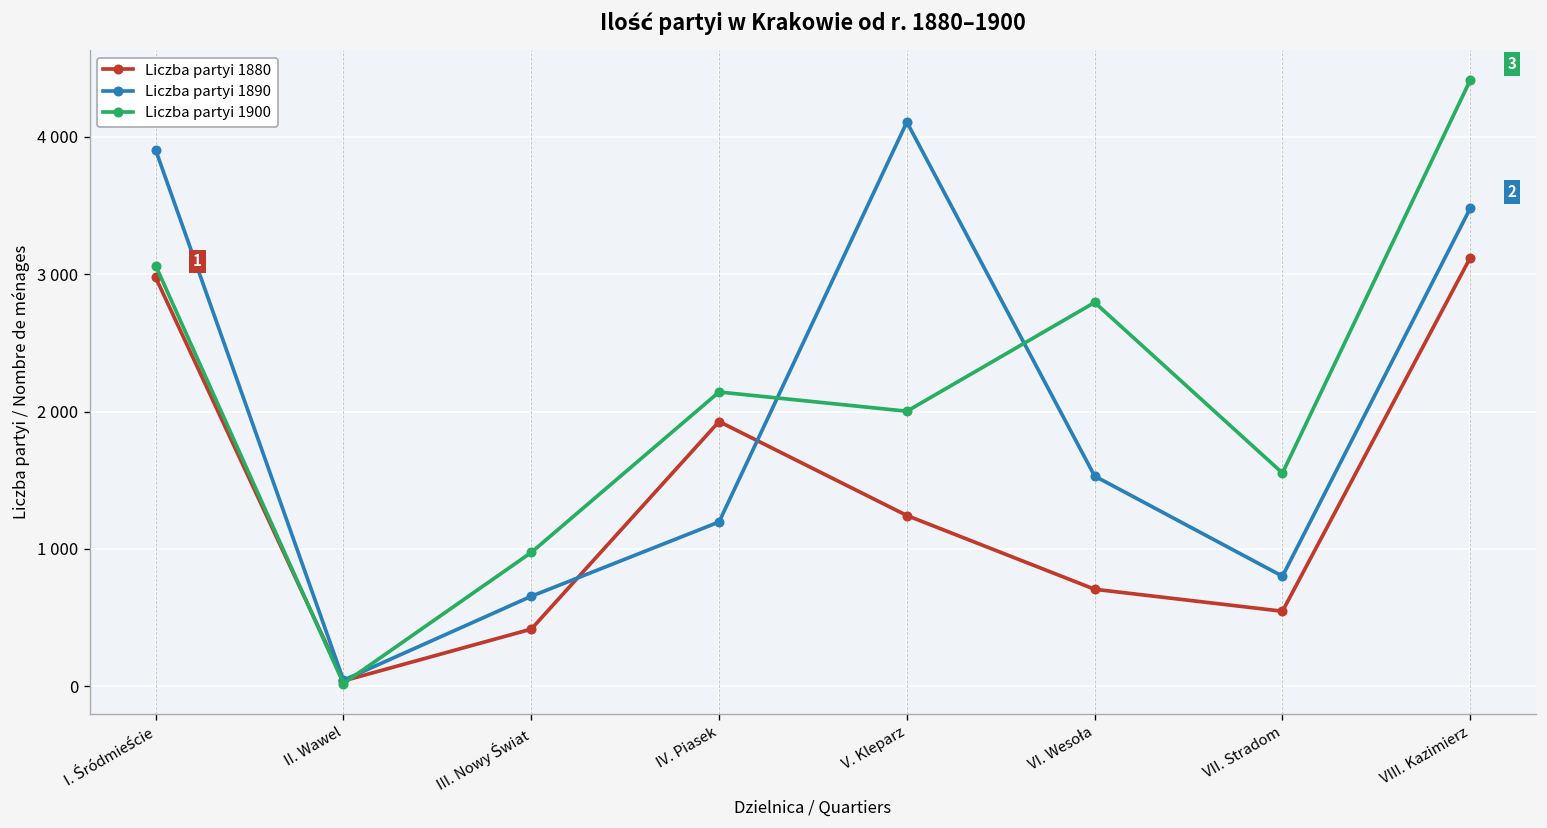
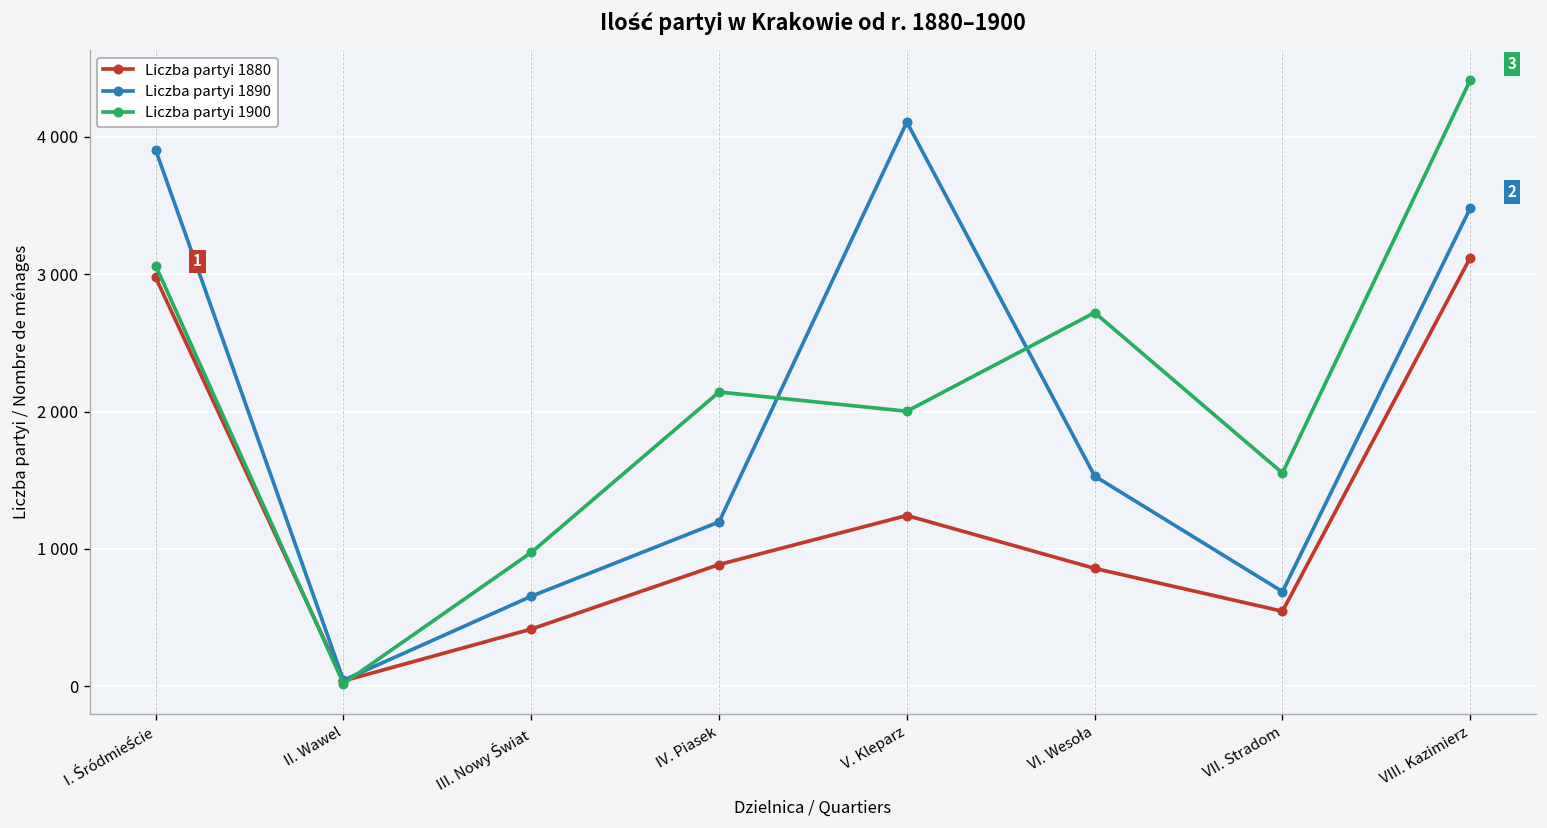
Liczba partyi 1880, IV. Piasek: 1930 -> 890
Liczba partyi 1880, VI. Wesoła: 710 -> 860
Liczba partyi 1900, VI. Wesoła: 2790 -> 2720
Liczba partyi 1890, VII. Stradom: 800 -> 690
